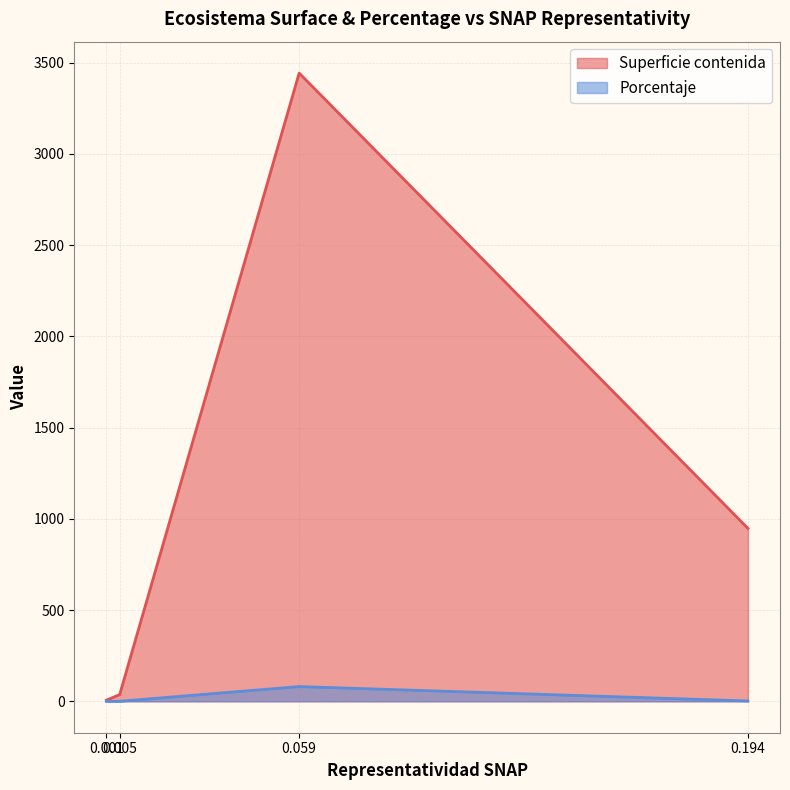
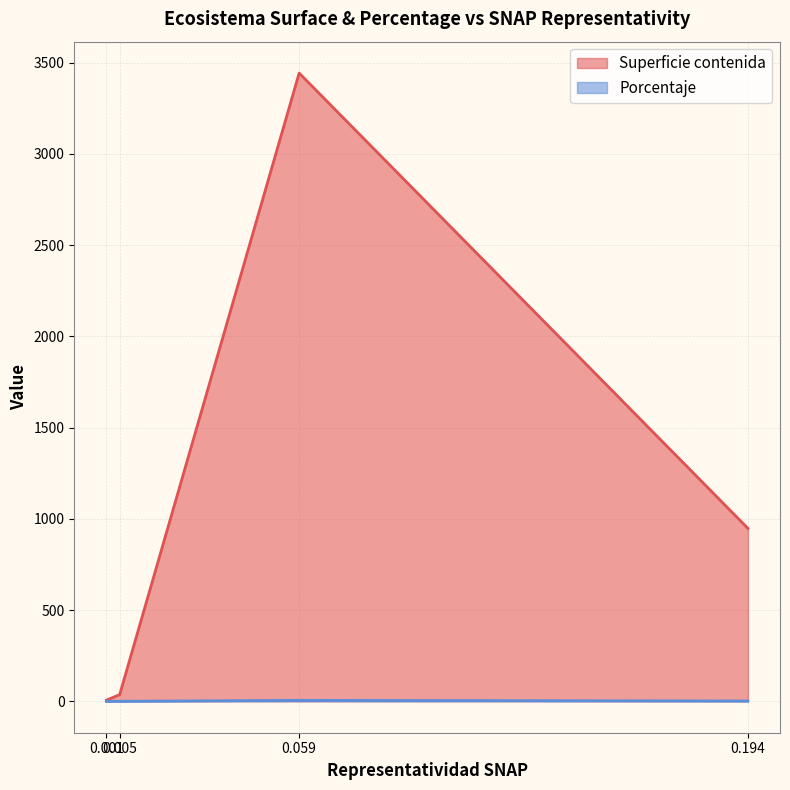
Porcentaje, 0.059: 80 -> 10
